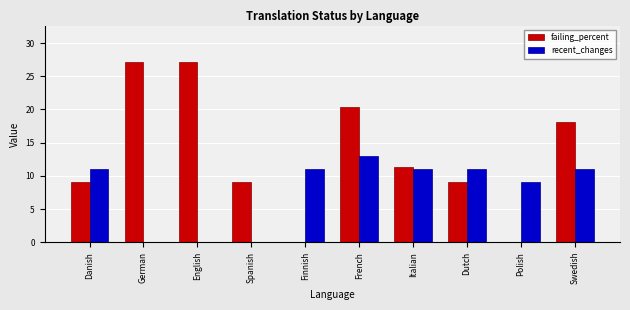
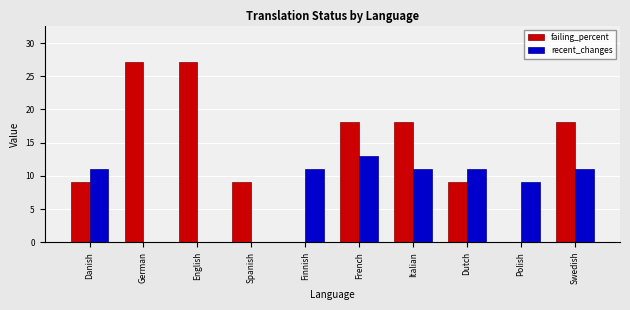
failing_percent, French: 20 -> 18
failing_percent, Italian: 11 -> 18
